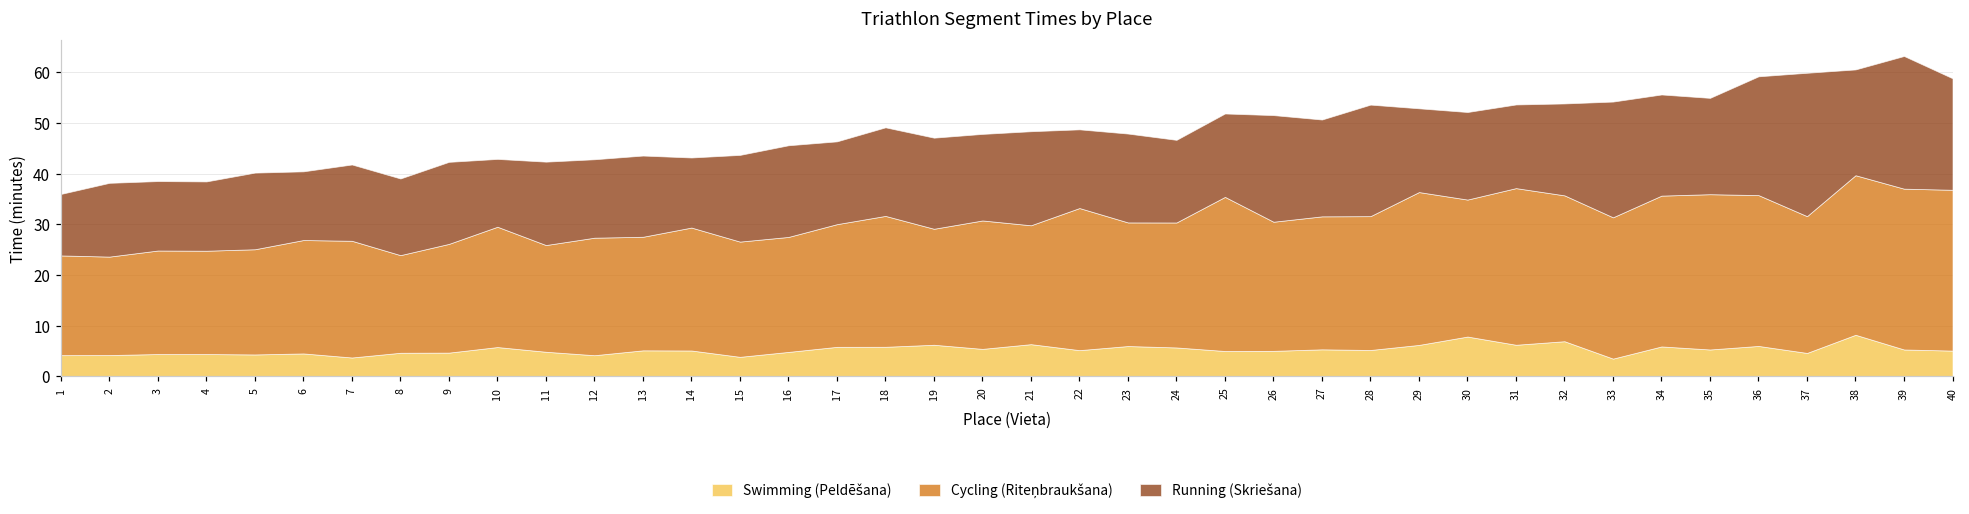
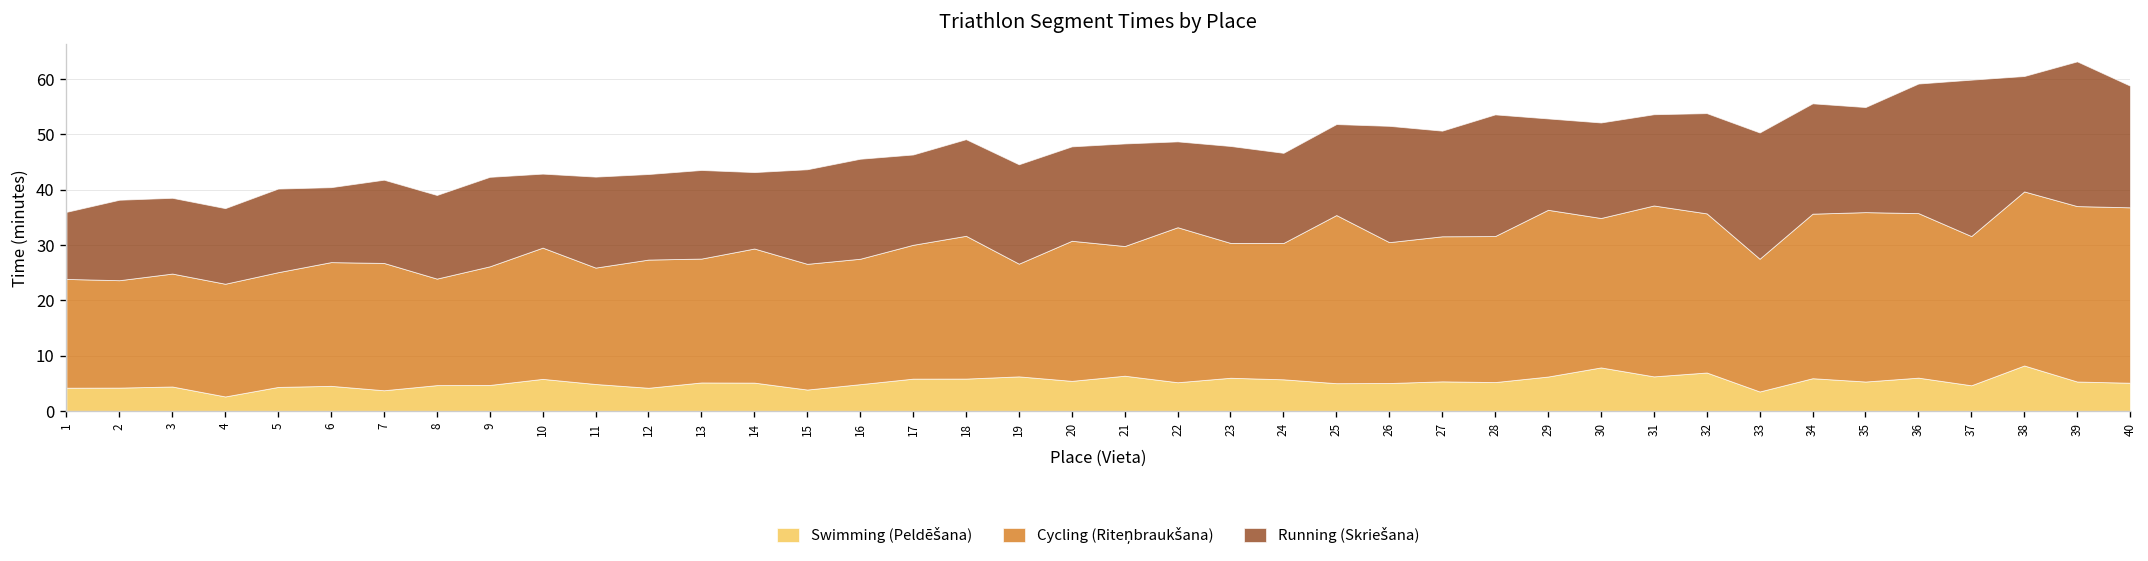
Swimming (Peldēšana), 4: 4 -> 3
Cycling (Riteņbraukšana), 19: 23 -> 20
Cycling (Riteņbraukšana), 33: 28 -> 24
